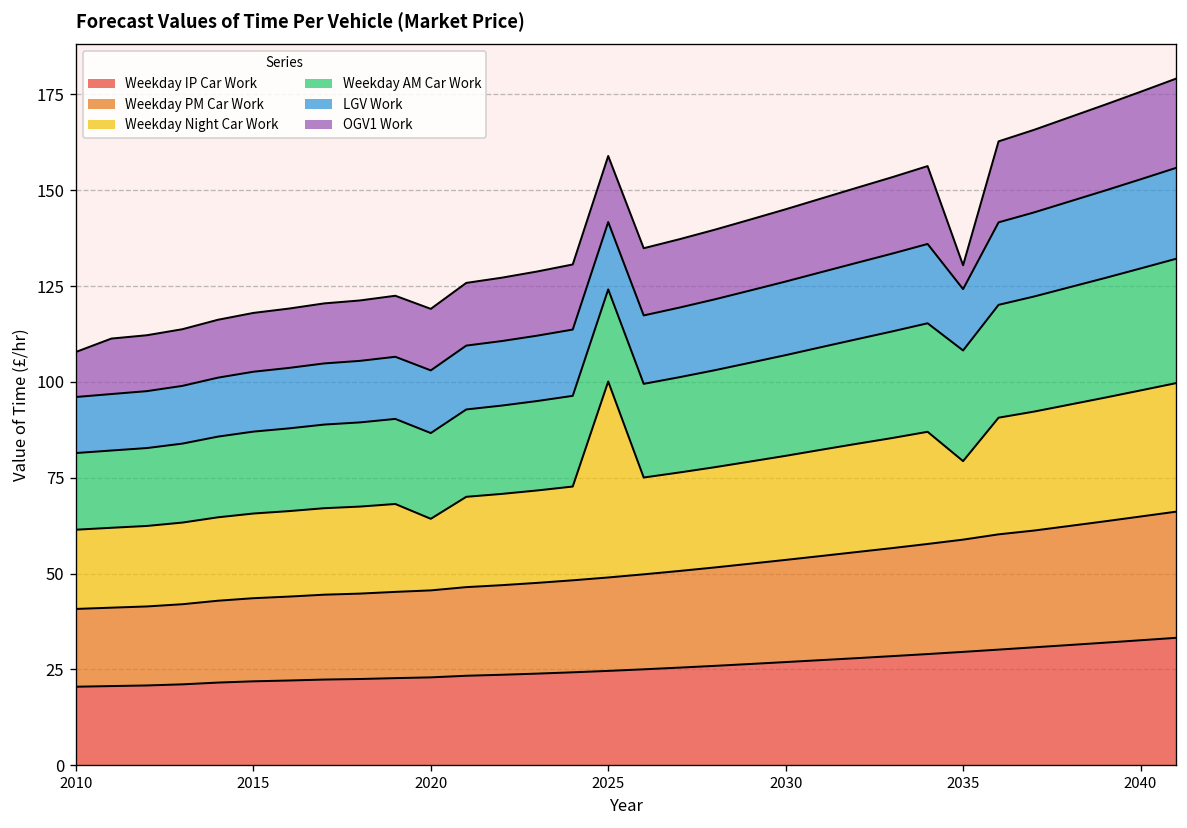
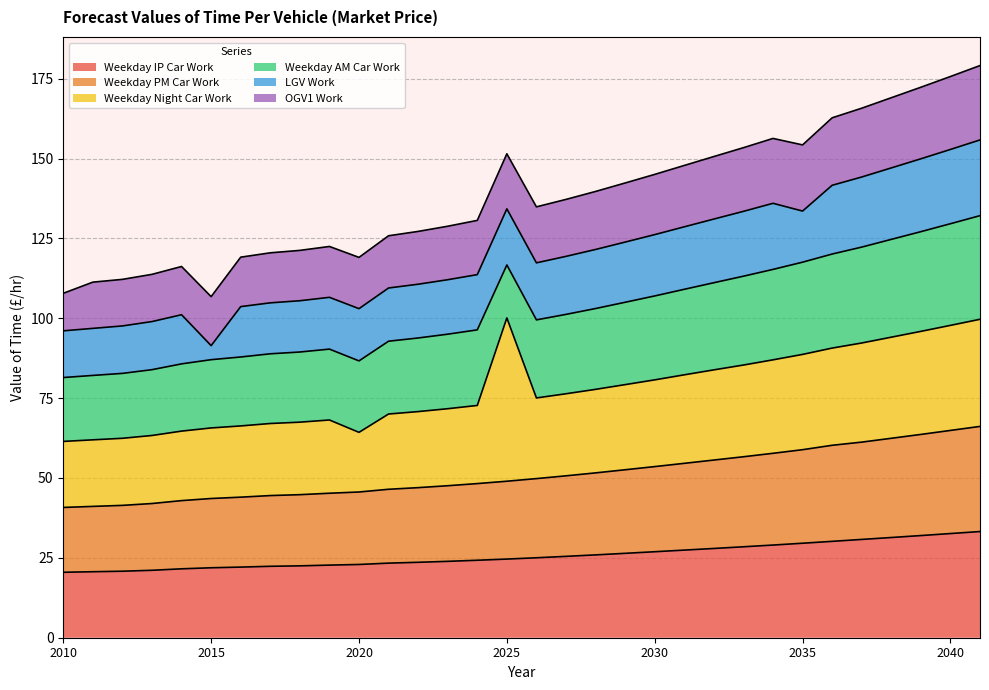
LGV Work, 2015: 16 -> 4
Weekday AM Car Work, 2025: 24 -> 17
Weekday Night Car Work, 2035: 20 -> 30
OGV1 Work, 2035: 6 -> 21
